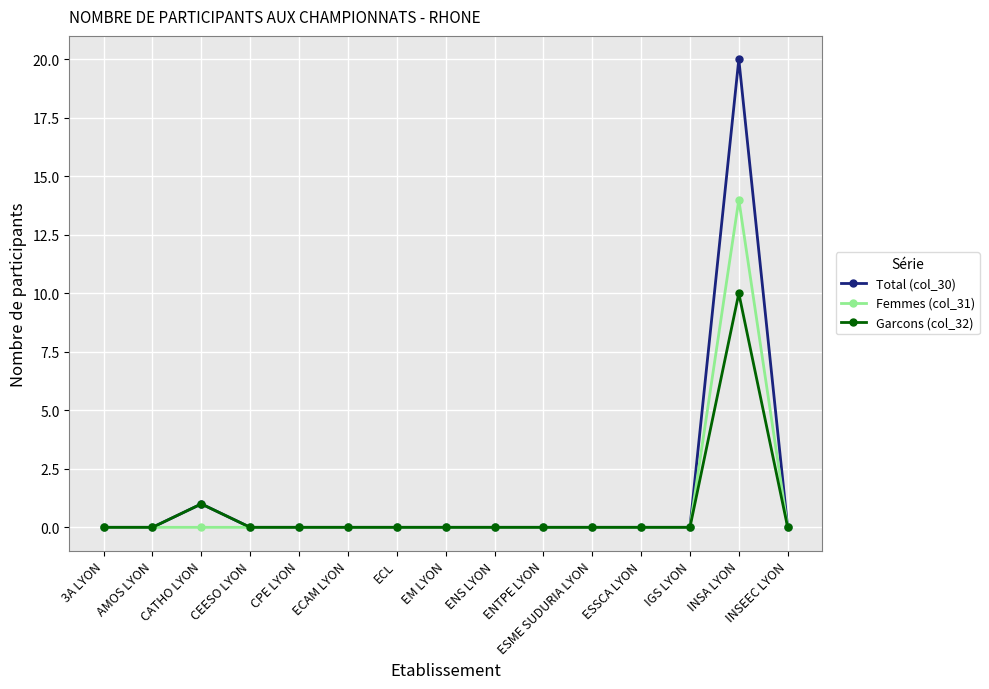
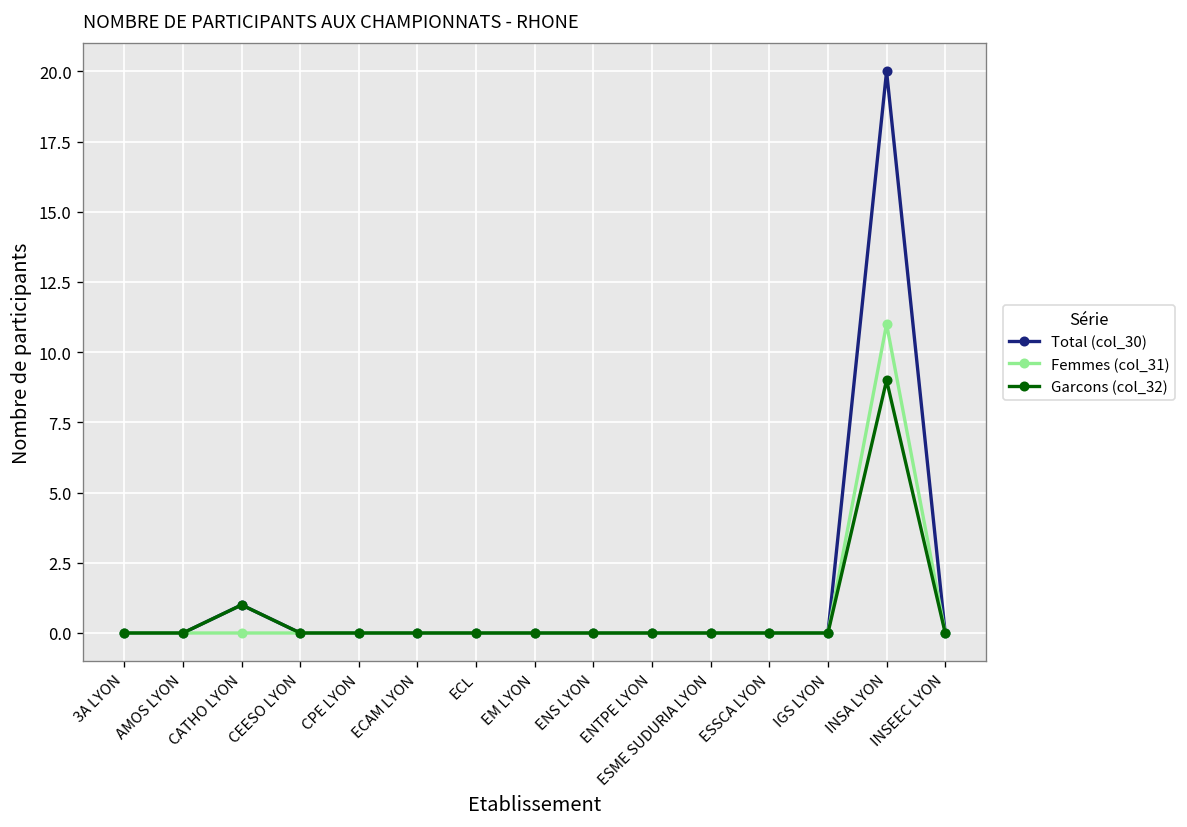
Femmes (col_31), INSA LYON: 14 -> 11
Garcons (col_32), INSA LYON: 10 -> 9
